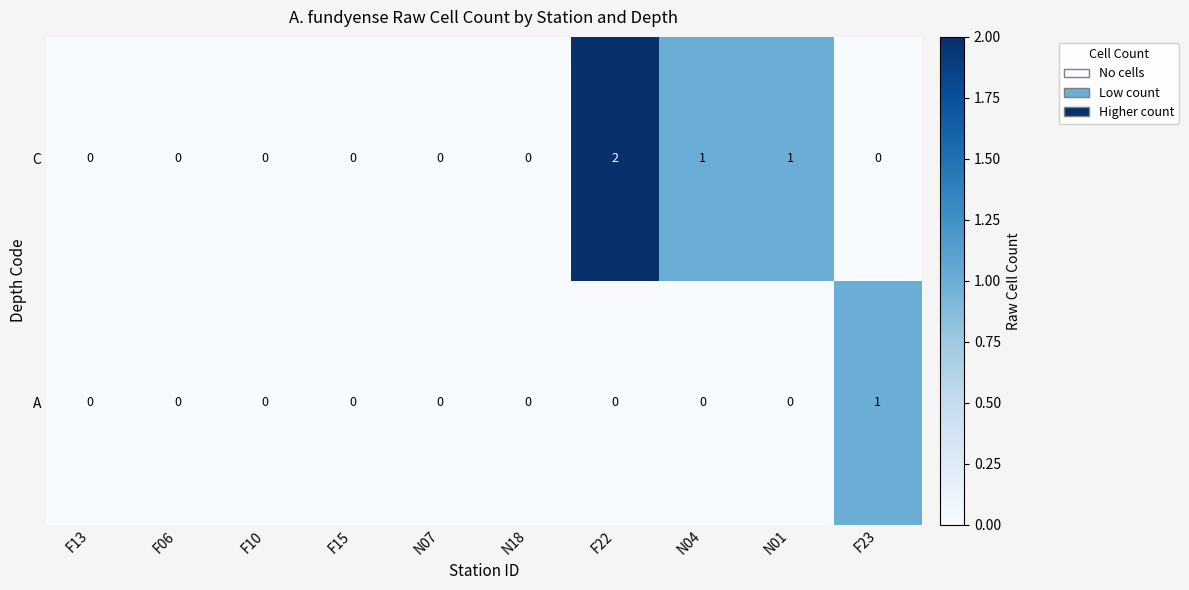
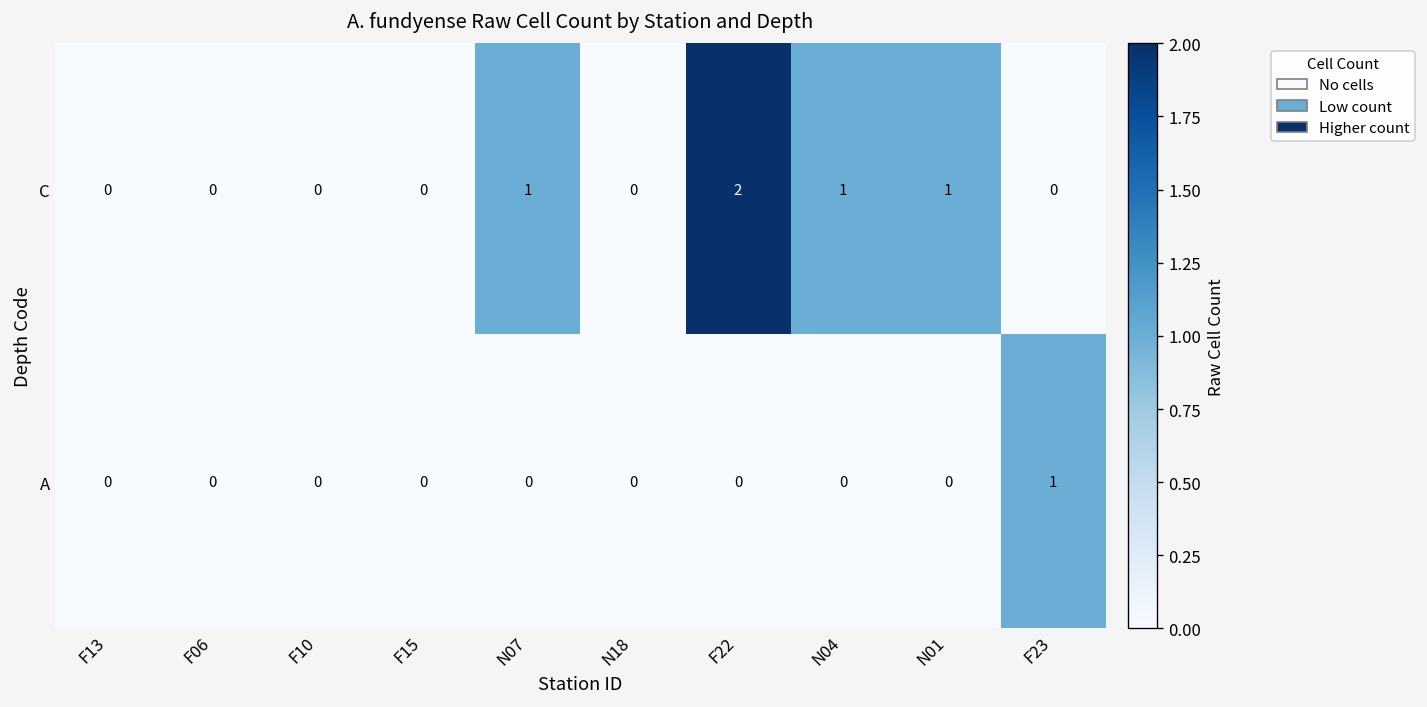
C, N07: 0 -> 1
